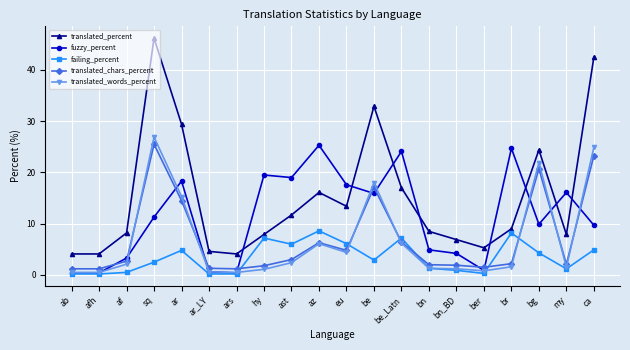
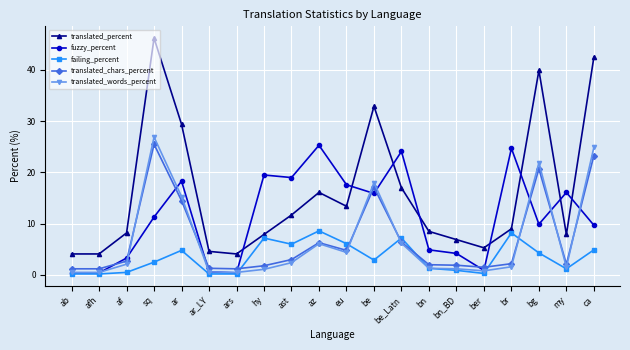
translated_percent, bg: 24 -> 40
